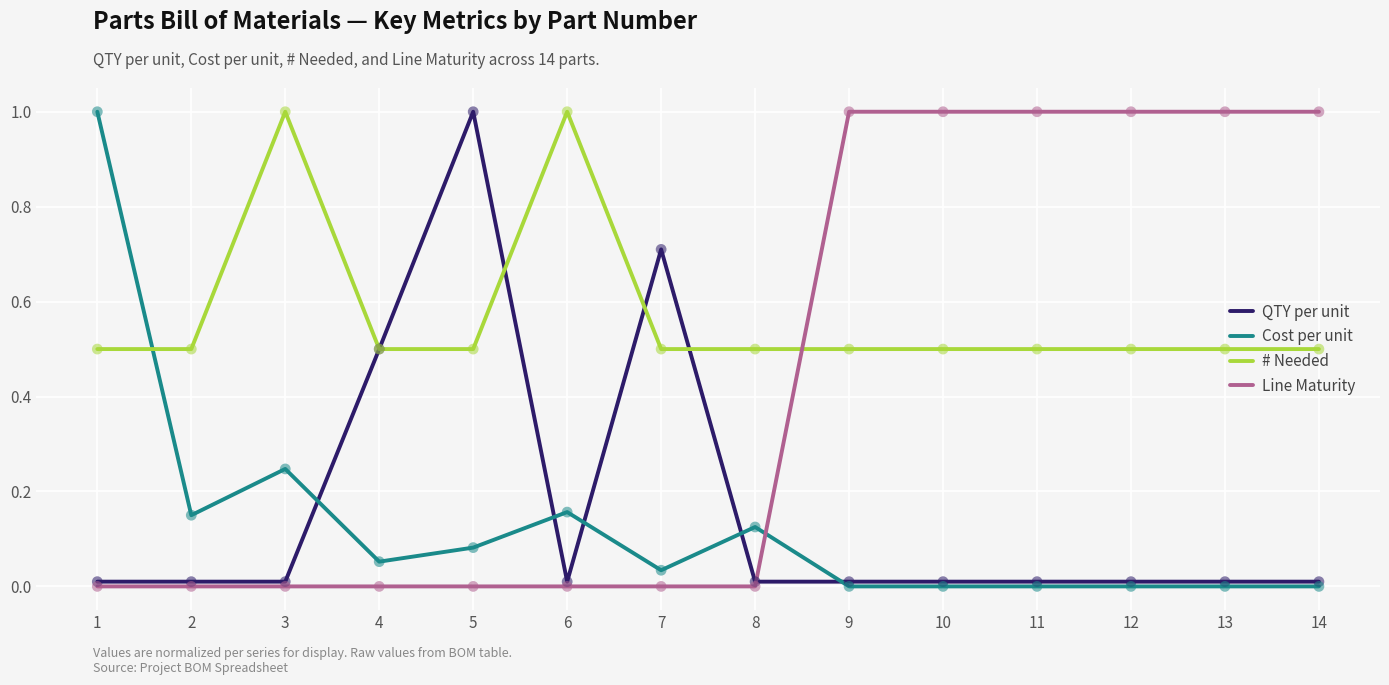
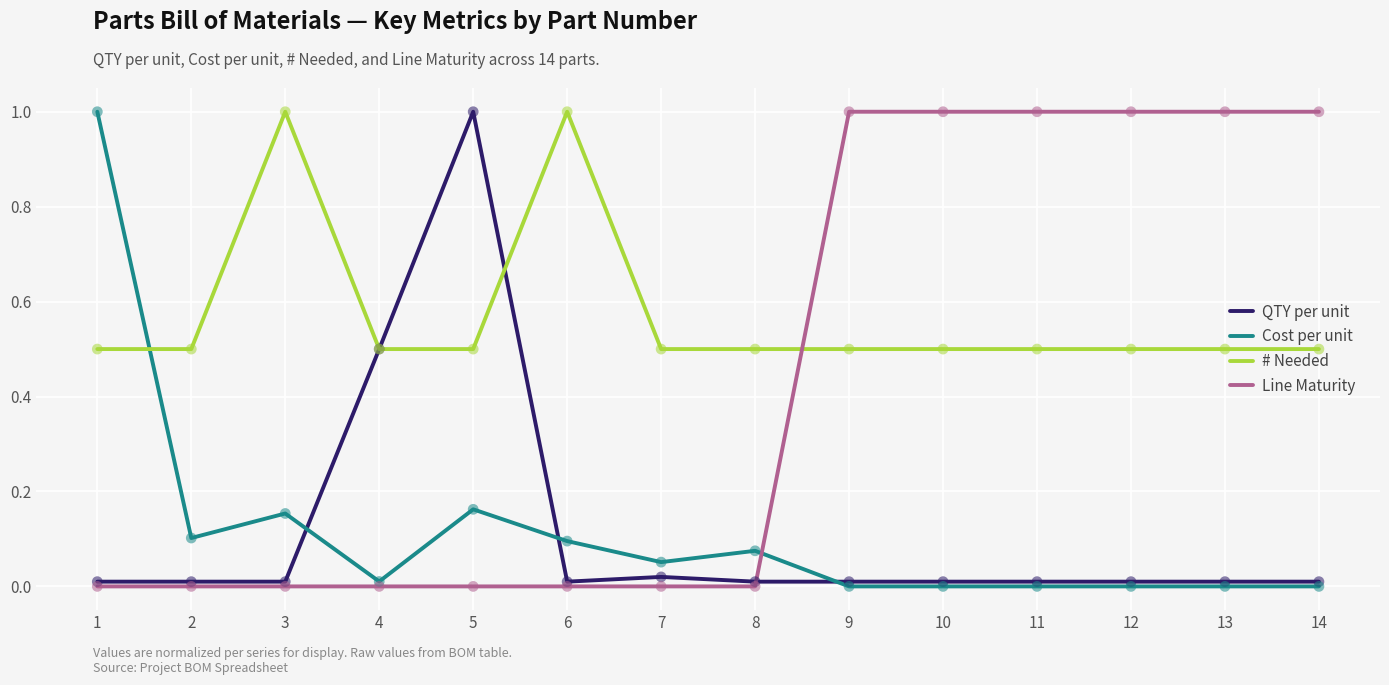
Cost per unit, 2: 0.15 -> 0.10
Cost per unit, 3: 0.25 -> 0.15
Cost per unit, 4: 0.05 -> 0.01
Cost per unit, 5: 0.08 -> 0.16
Cost per unit, 6: 0.16 -> 0.10
QTY per unit, 7: 0.71 -> 0.02
Cost per unit, 7: 0.03 -> 0.05
Cost per unit, 8: 0.13 -> 0.08
